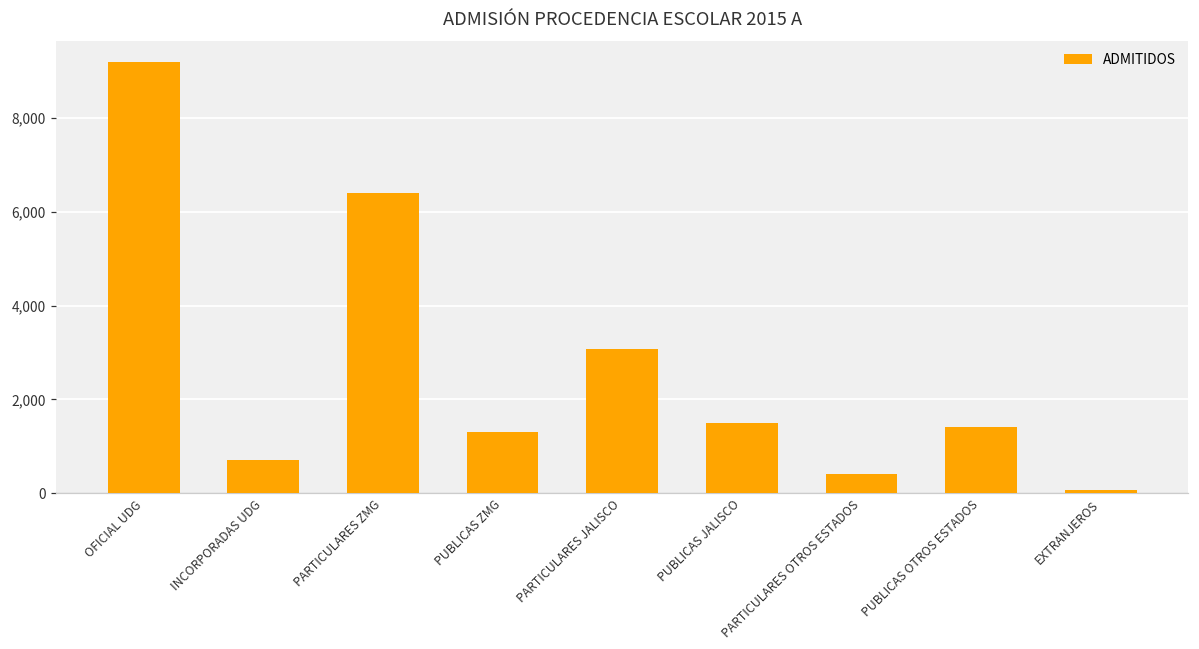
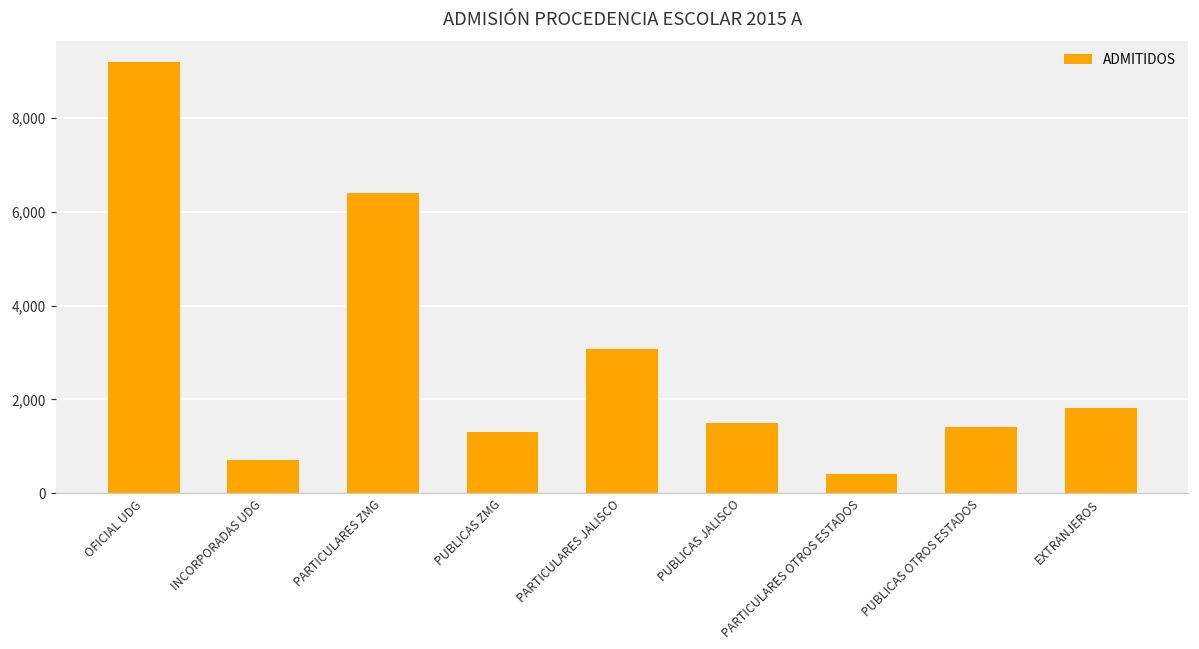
EXTRANJEROS: 100 -> 1,800
